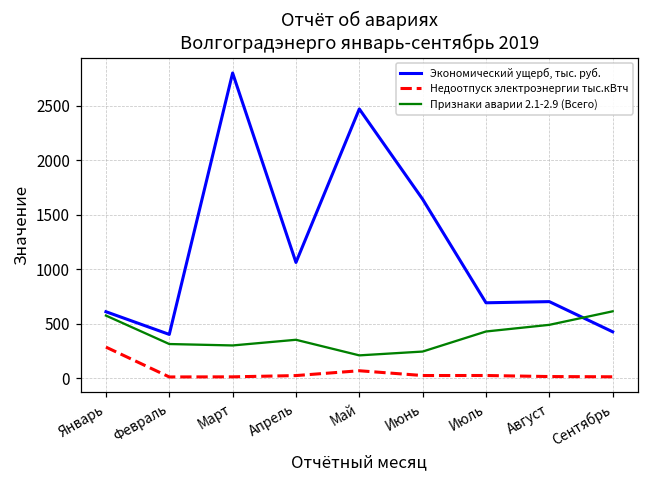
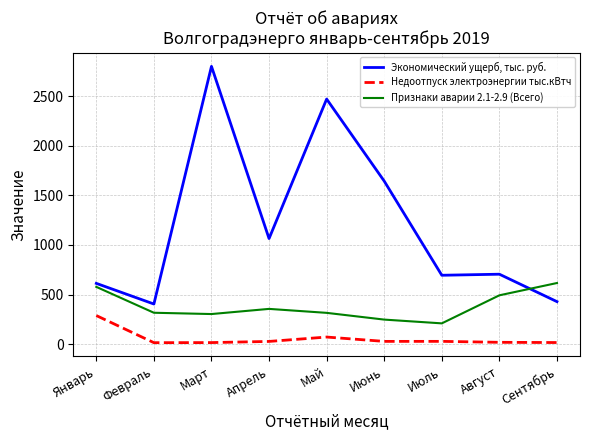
Признаки аварии 2.1-2.9 (Всего), Май: 200 -> 300
Признаки аварии 2.1-2.9 (Всего), Июль: 400 -> 200
